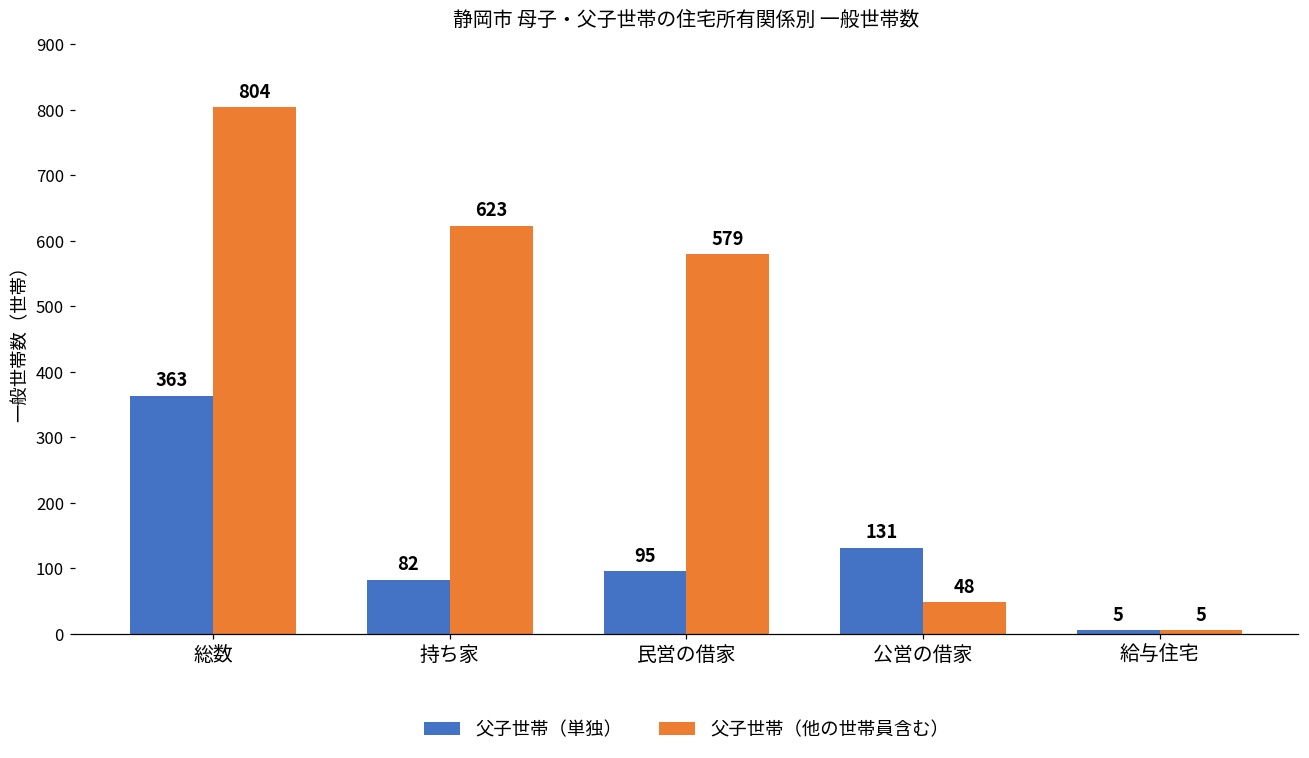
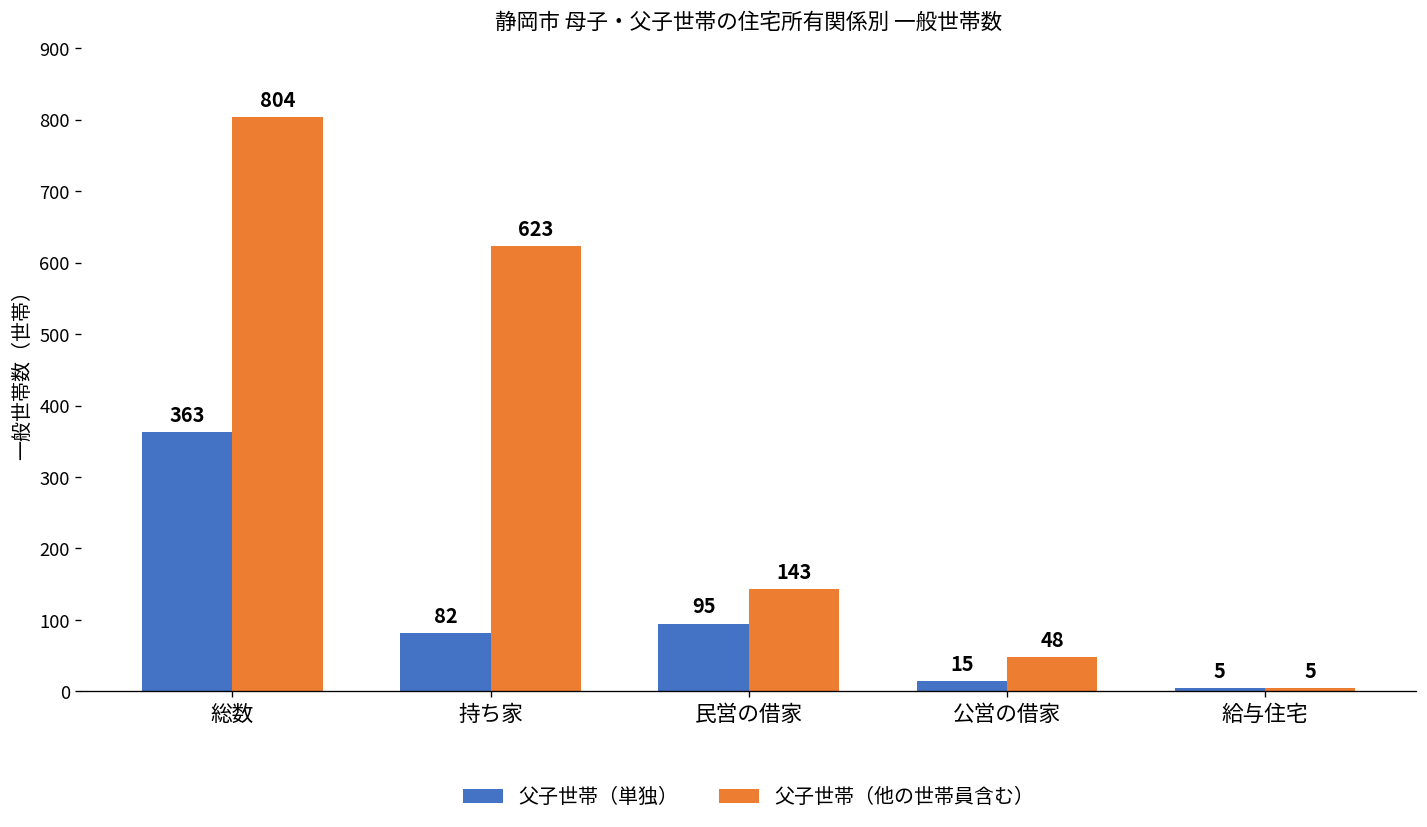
父子世帯（他の世帯員含む）, 民営の借家: 579 -> 143
父子世帯（単独）, 公営の借家: 131 -> 15
